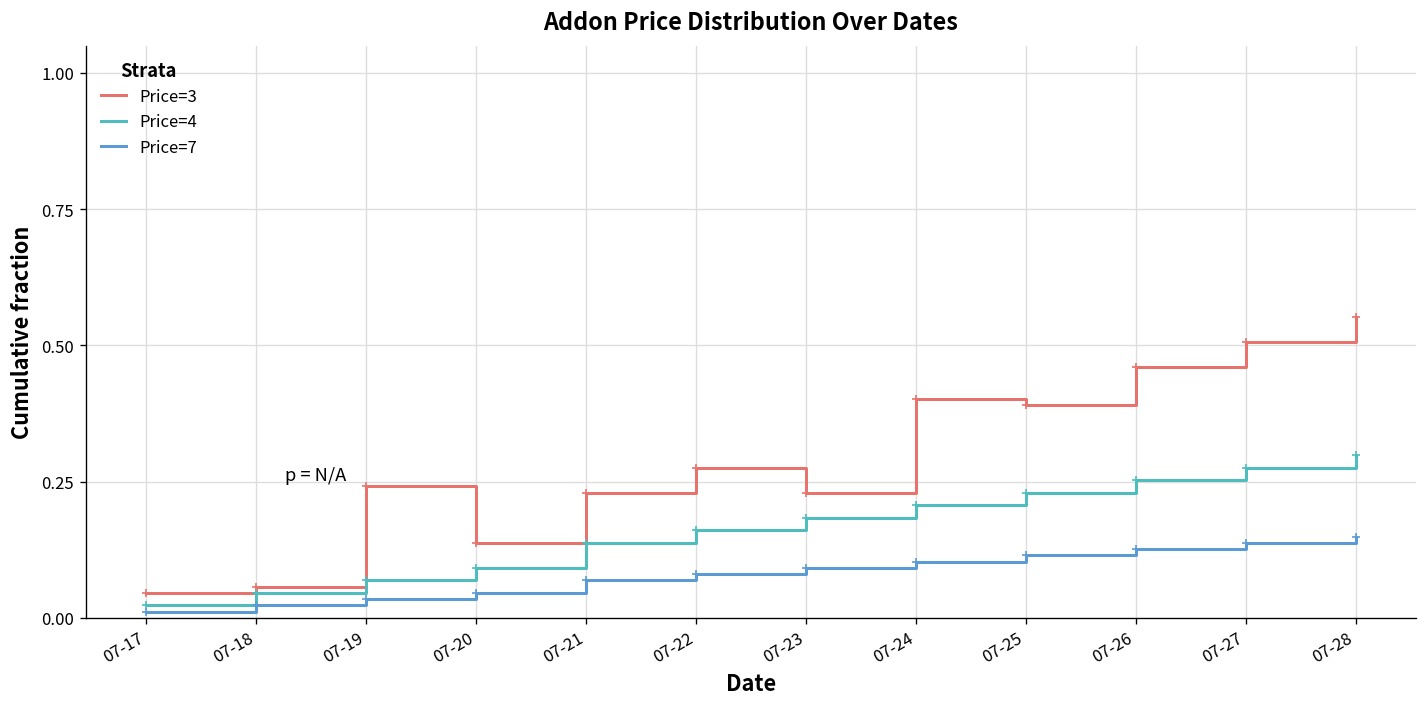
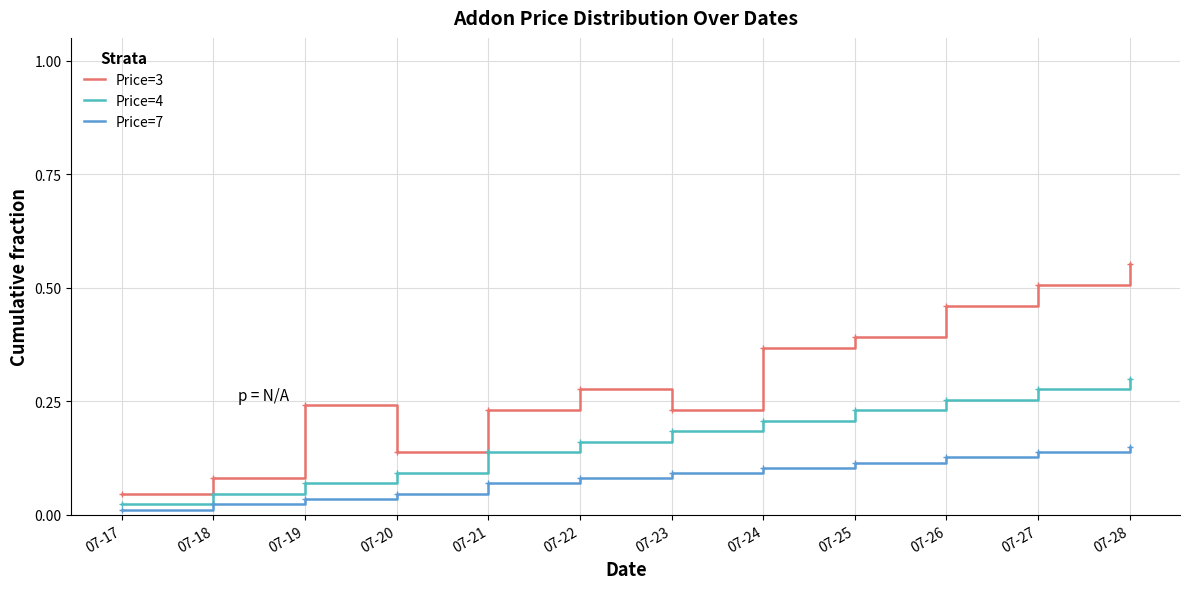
Price=3, 07-18: 0.06 -> 0.08
Price=3, 07-24: 0.40 -> 0.37
